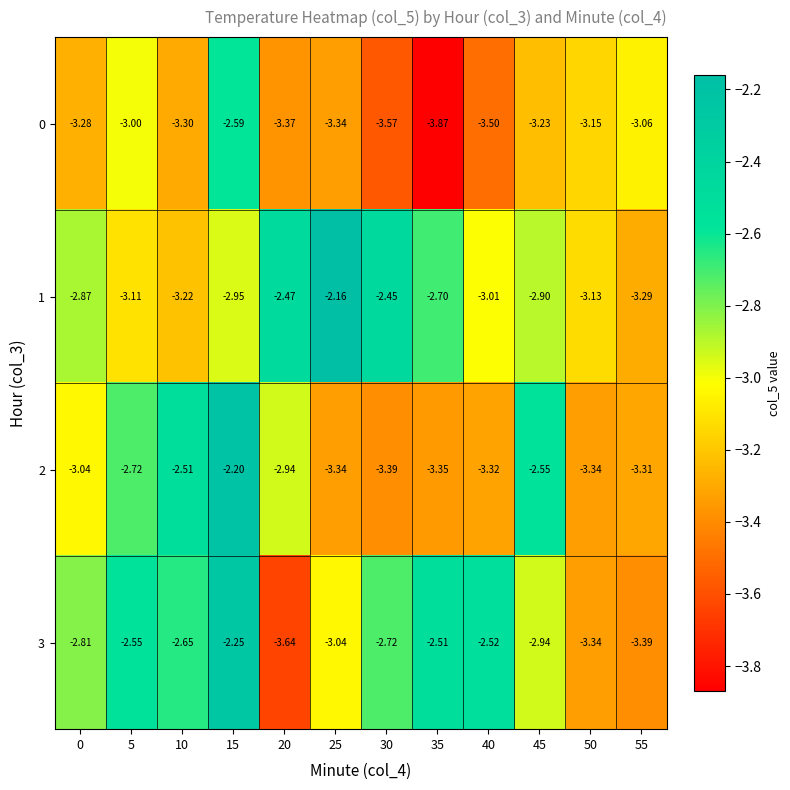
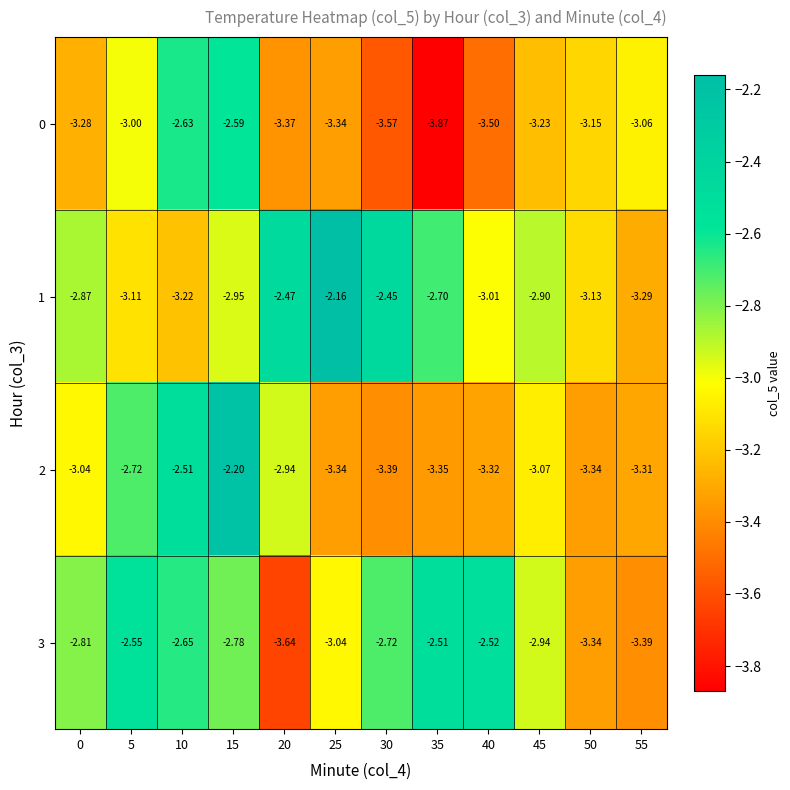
0, 10: -3.30 -> -2.63
2, 45: -2.55 -> -3.07
3, 15: -2.25 -> -2.78
